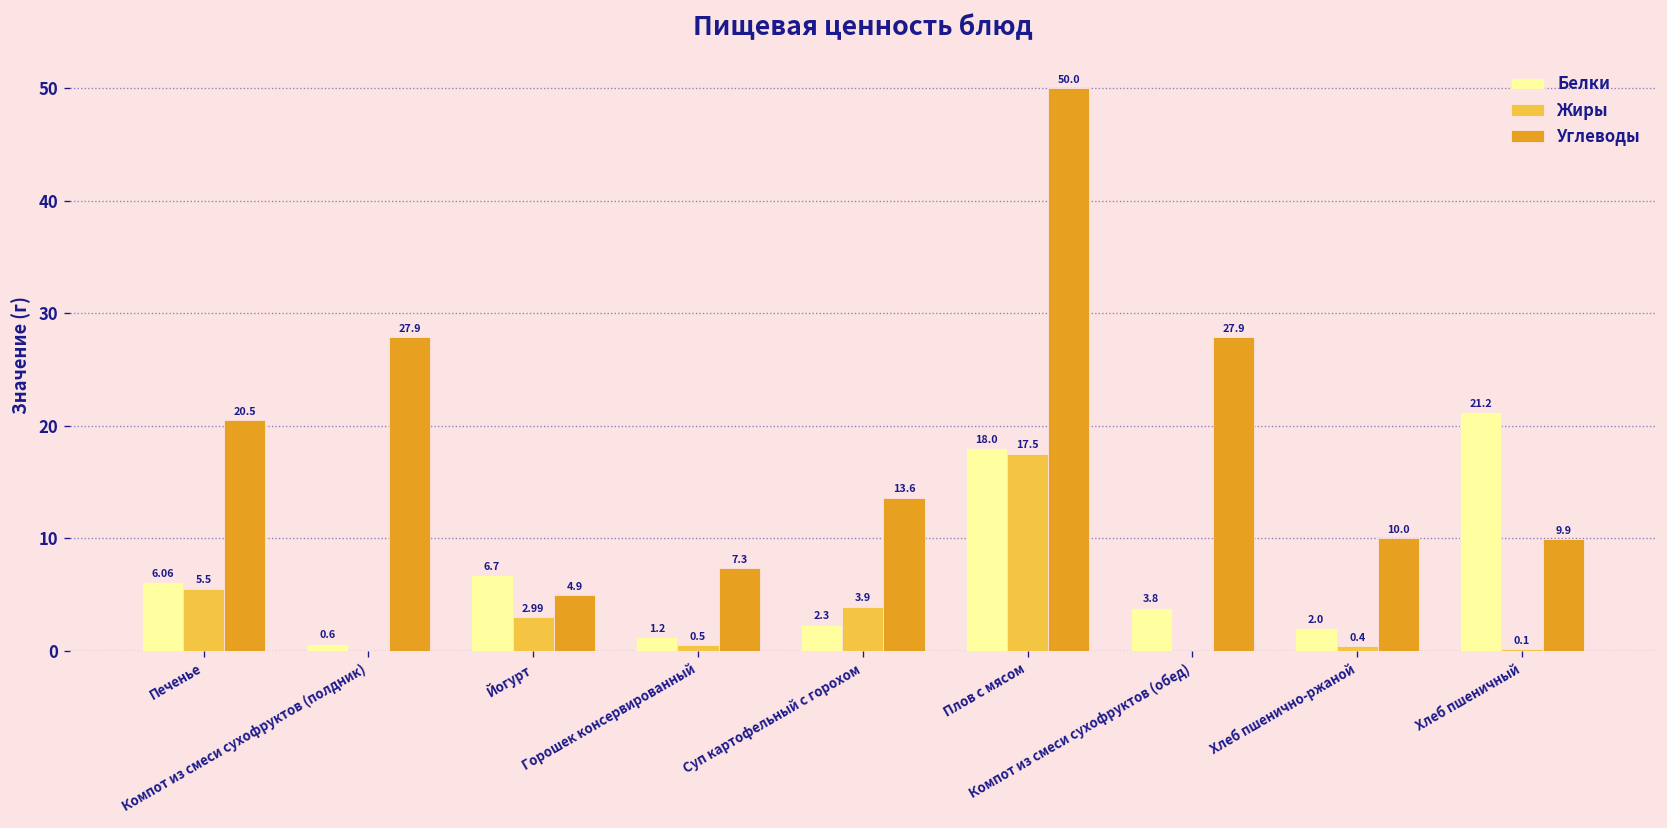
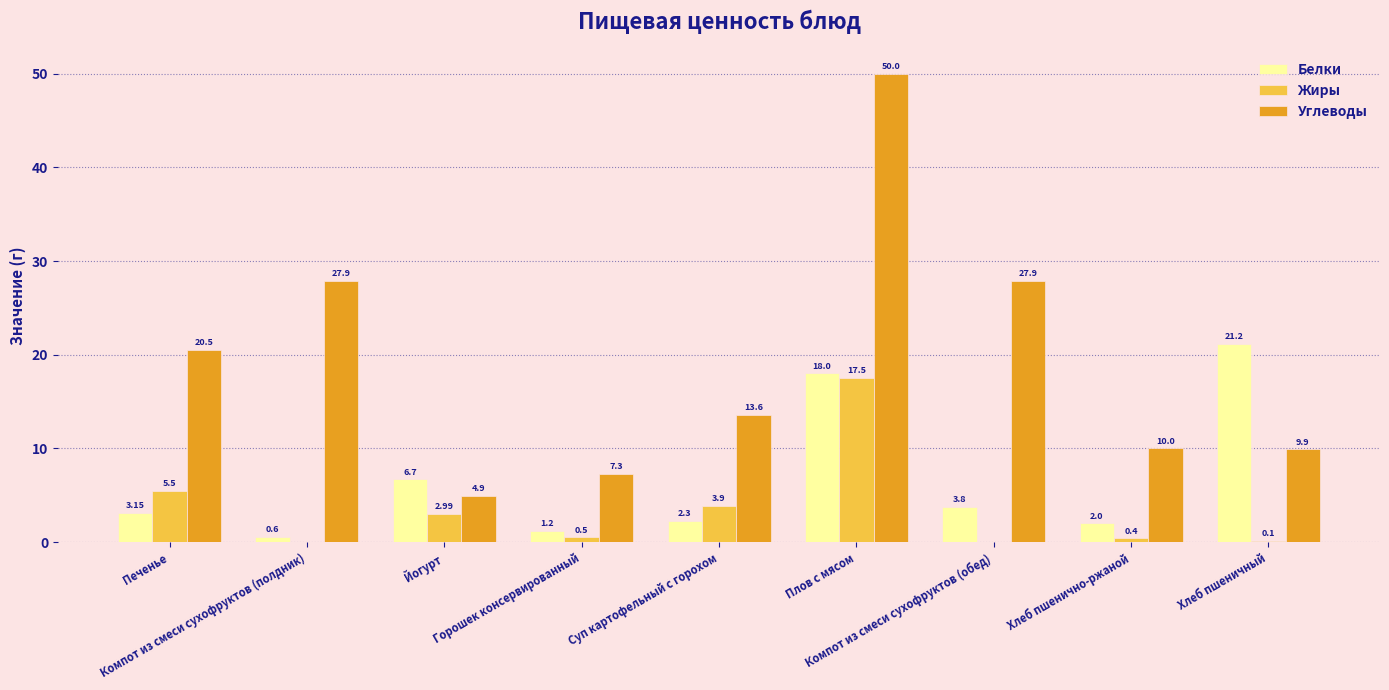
Белки, Печенье: 6.06 -> 3.15
